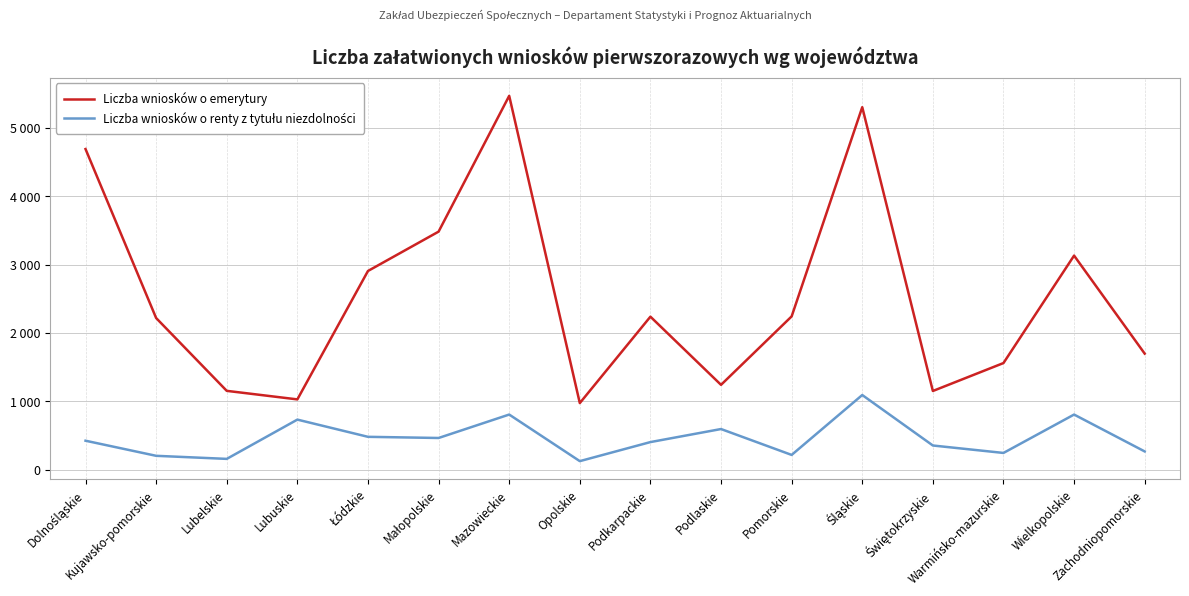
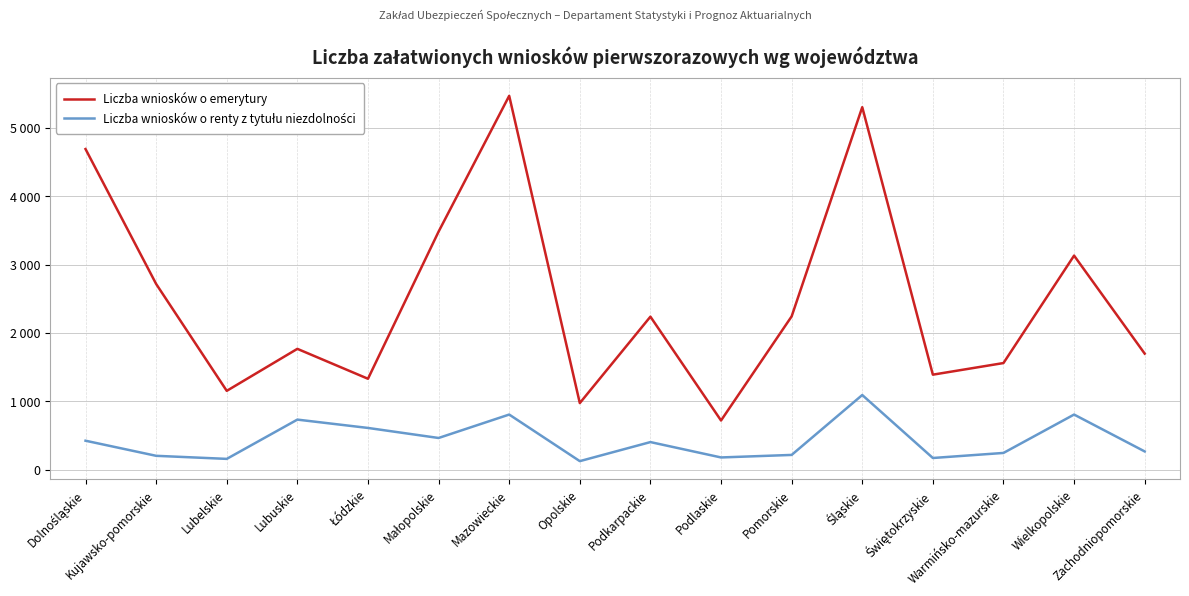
Liczba wniosków o emerytury, Kujawsko-pomorskie: 2200 -> 2700
Liczba wniosków o emerytury, Lubuskie: 1000 -> 1800
Liczba wniosków o emerytury, Łódzkie: 2900 -> 1300
Liczba wniosków o renty z tytułu niezdolności, Łódzkie: 500 -> 600
Liczba wniosków o emerytury, Podlaskie: 1200 -> 700
Liczba wniosków o renty z tytułu niezdolności, Podlaskie: 600 -> 200
Liczba wniosków o emerytury, Świętokrzyskie: 1200 -> 1400
Liczba wniosków o renty z tytułu niezdolności, Świętokrzyskie: 400 -> 200
